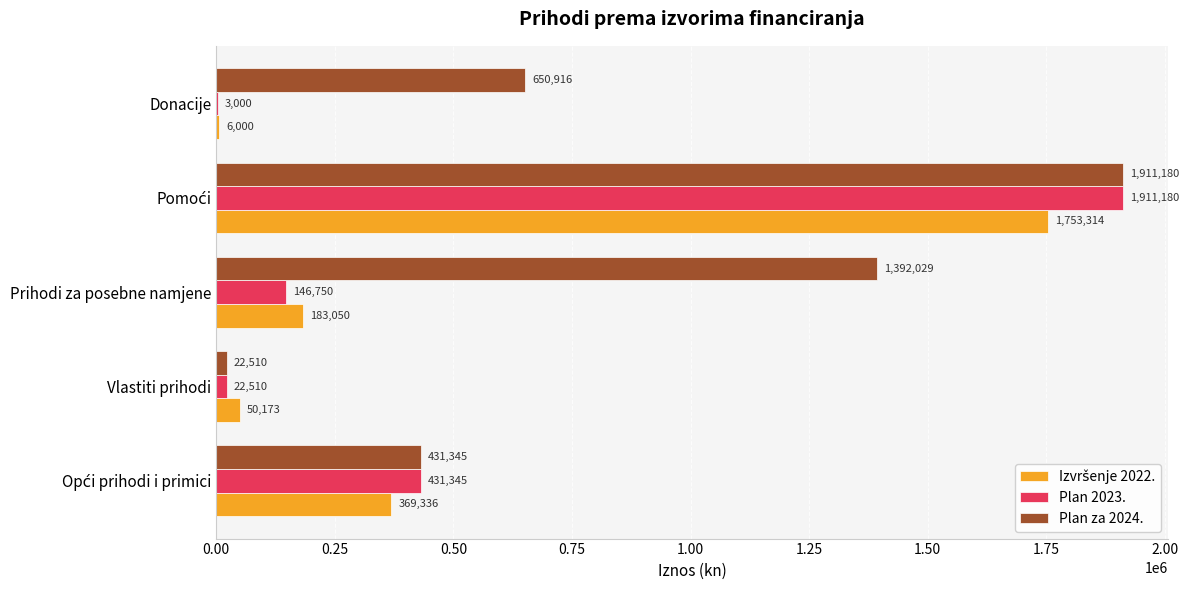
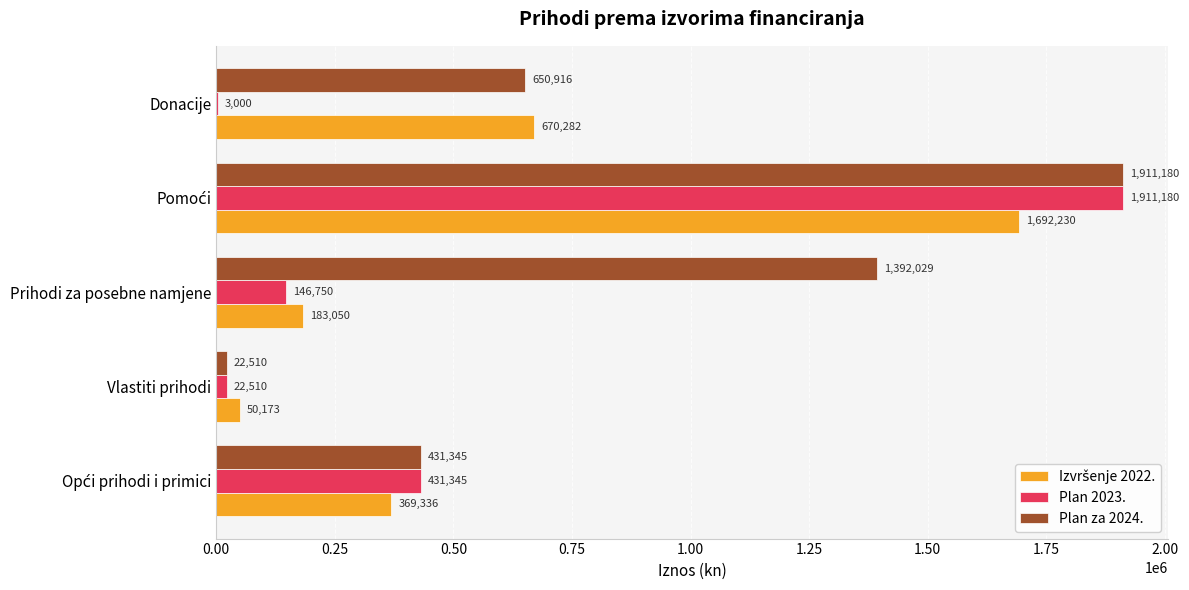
Izvršenje 2022., Donacije: 6,000 -> 670,282
Izvršenje 2022., Pomoći: 1,753,314 -> 1,692,230
